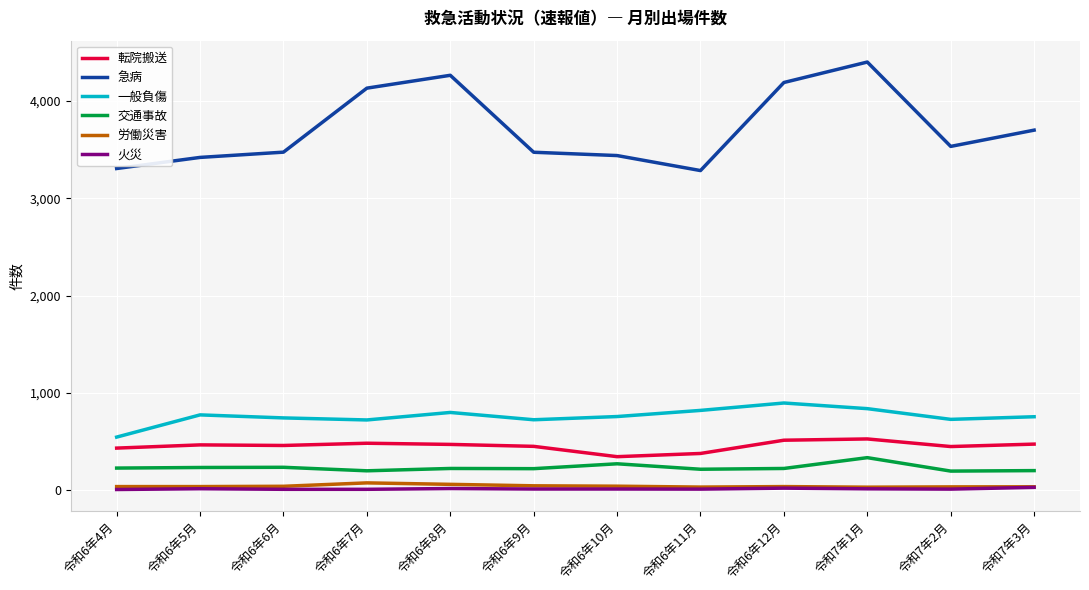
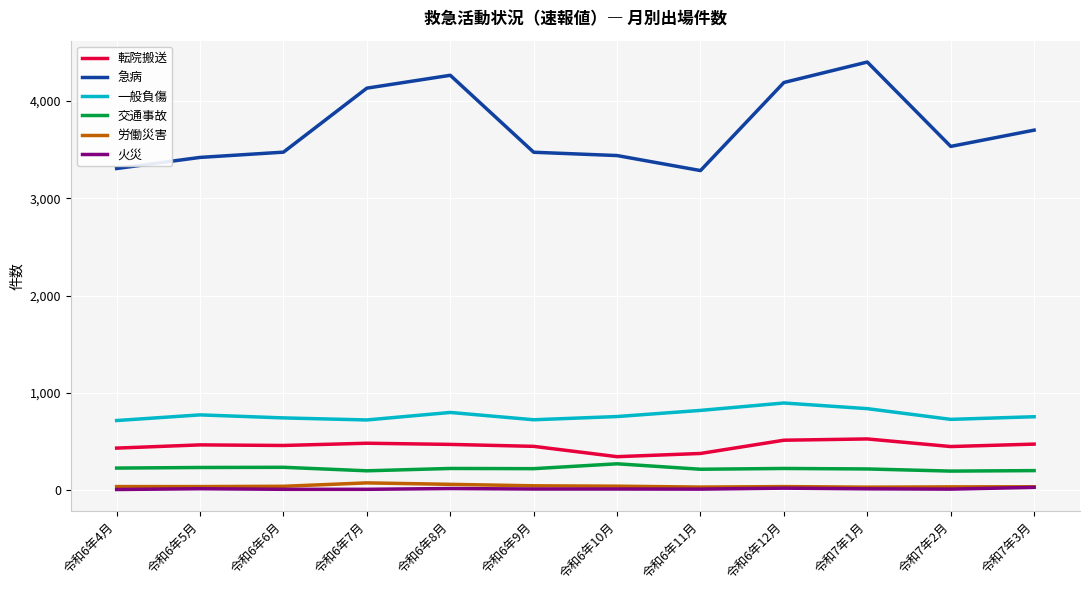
一般負傷, 令和6年4月: 500 -> 700
交通事故, 令和7年1月: 300 -> 200
